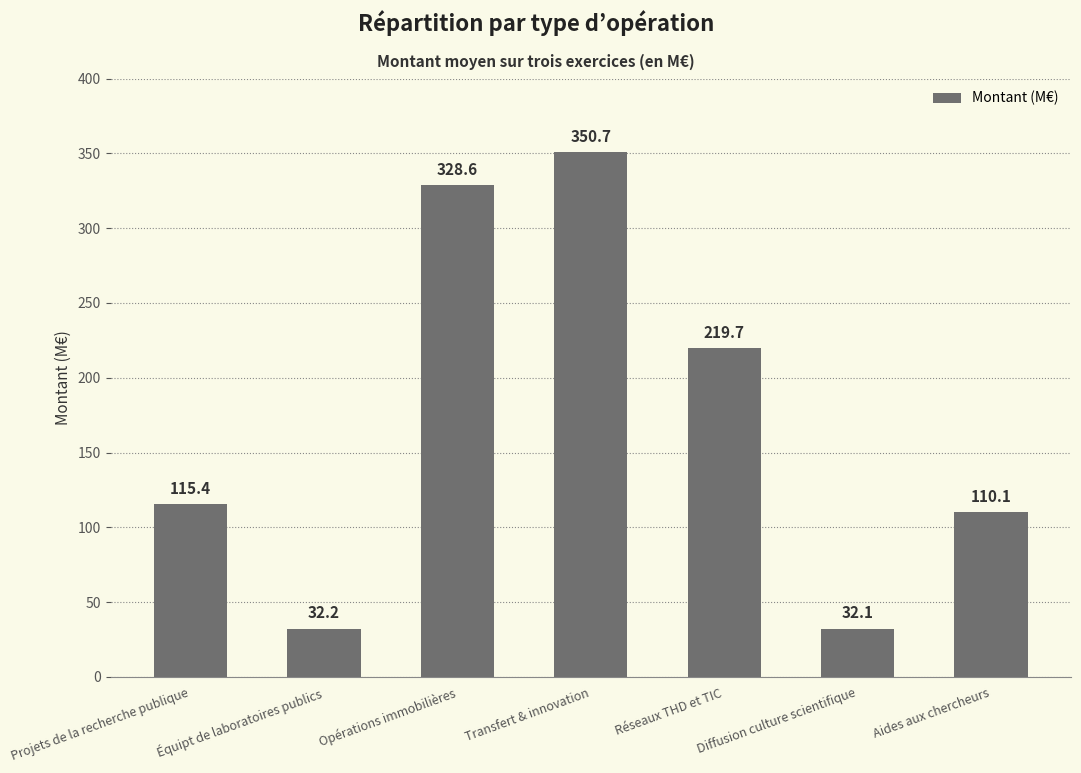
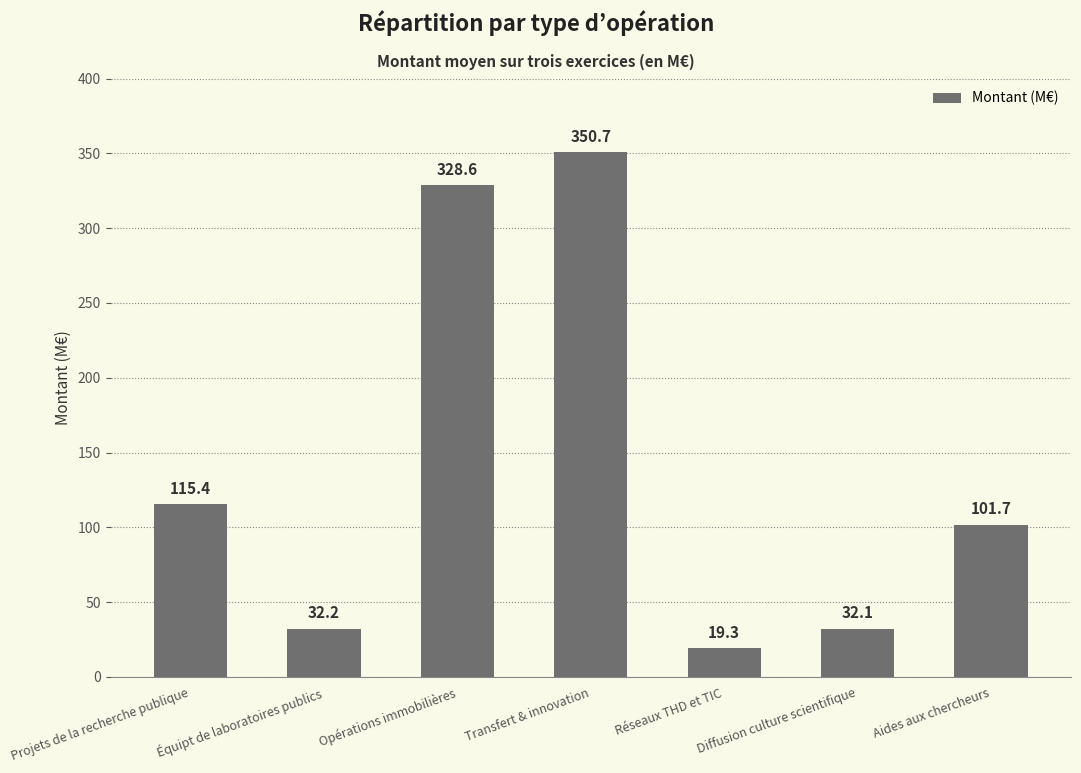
Réseaux THD et TIC: 219.7 -> 19.3
Aides aux chercheurs: 110.1 -> 101.7
